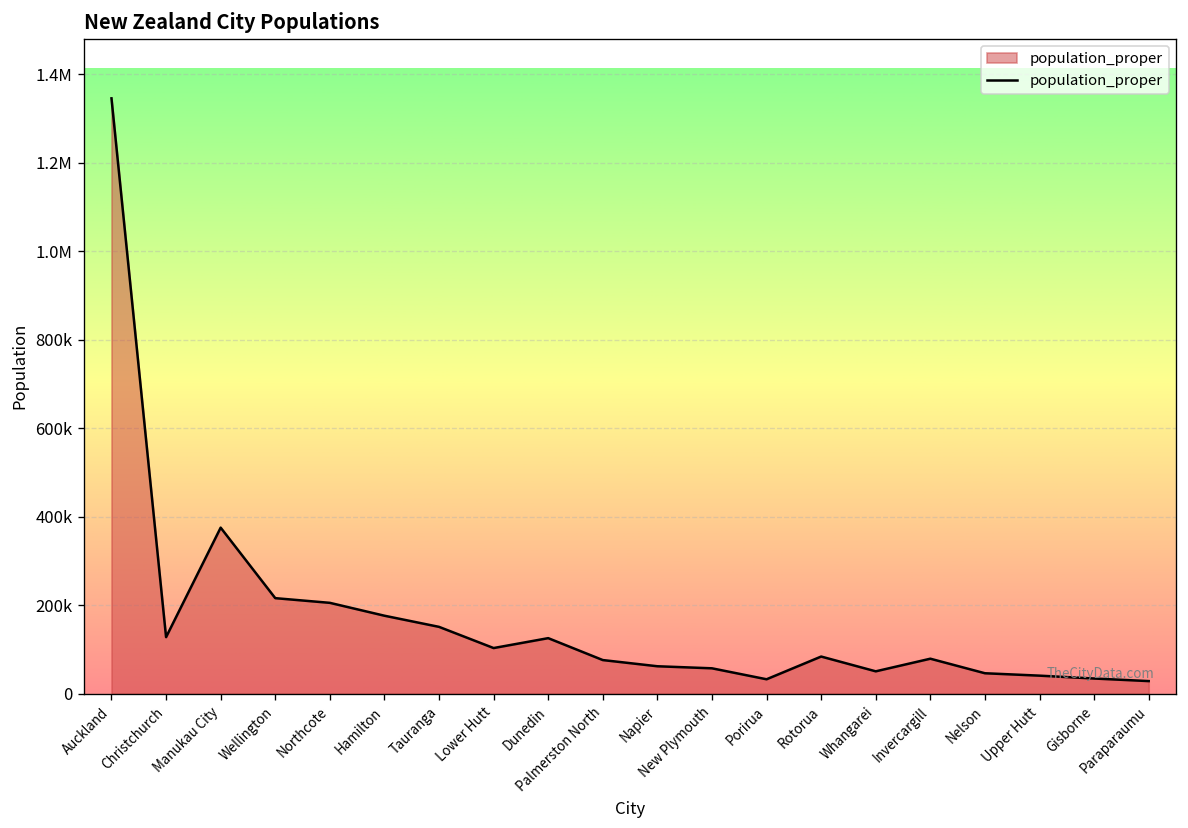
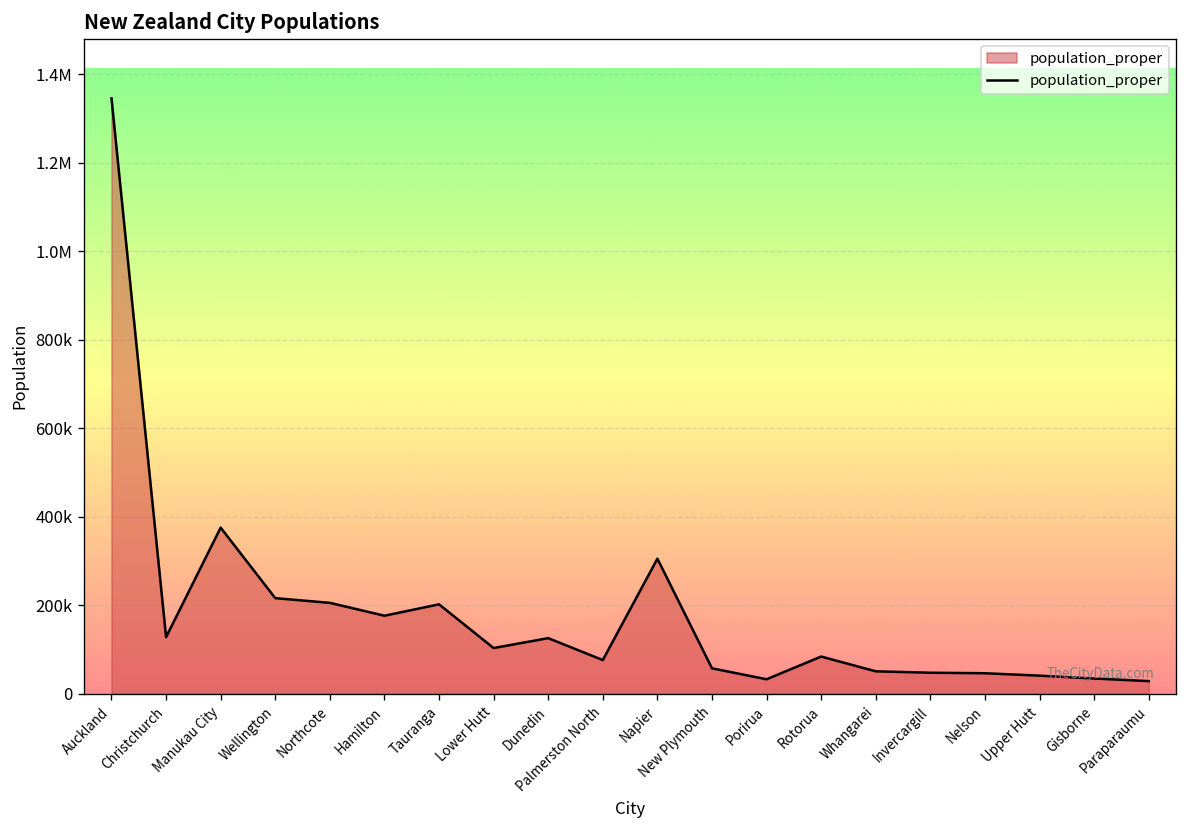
Tauranga: 150000 -> 200000
Napier: 60000 -> 310000
Invercargill: 80000 -> 50000
